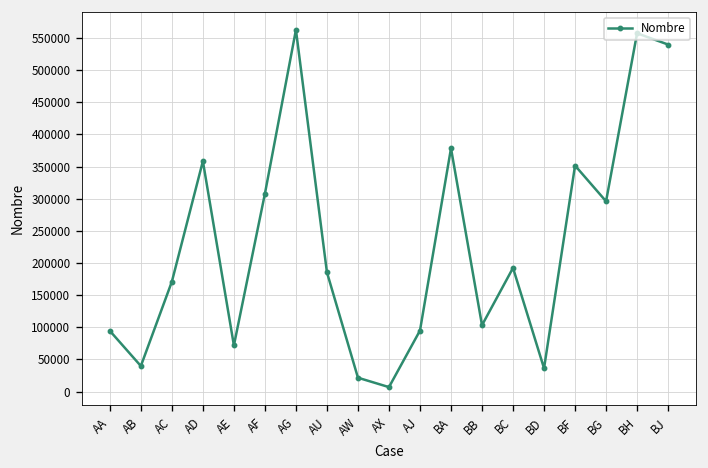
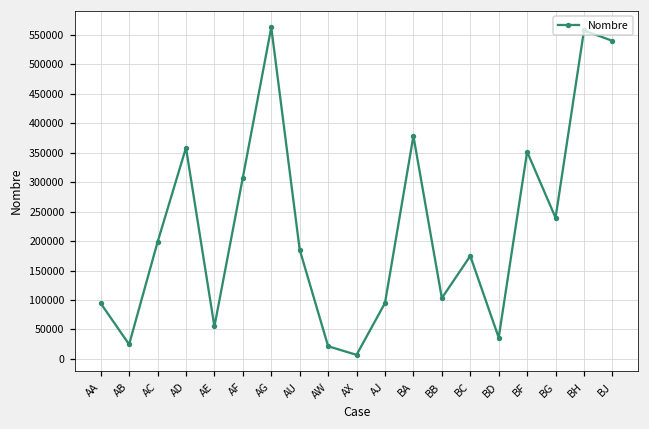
AB: 40000 -> 20000
AC: 170000 -> 200000
AE: 70000 -> 60000
BC: 190000 -> 170000
BG: 300000 -> 240000
